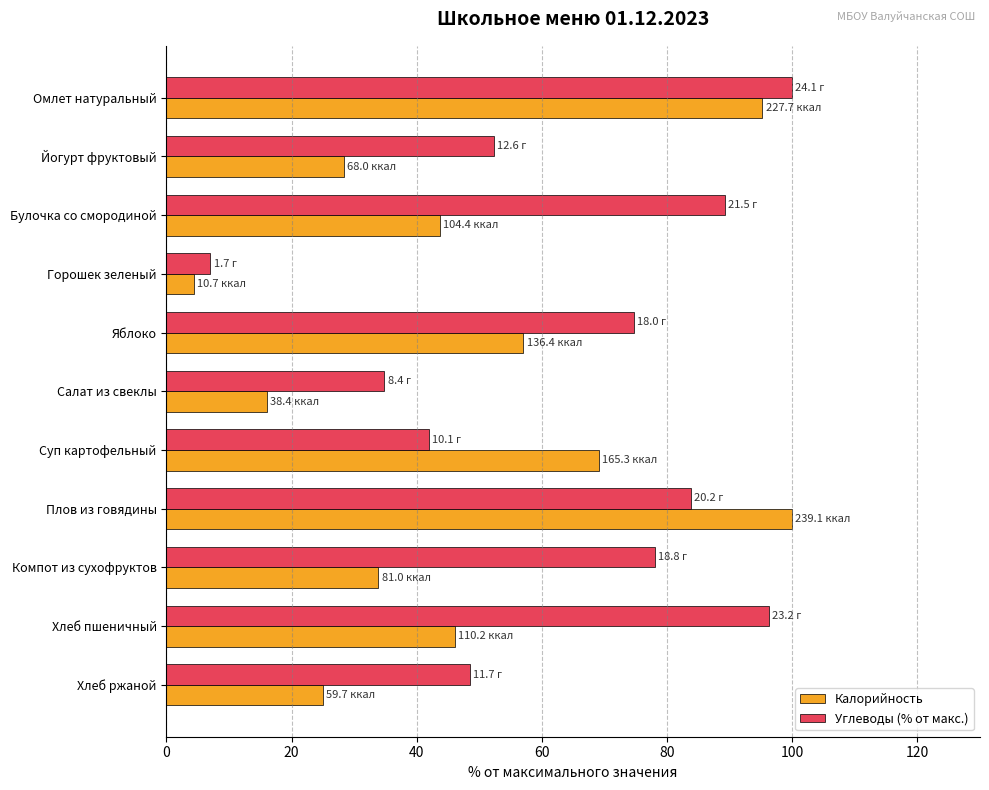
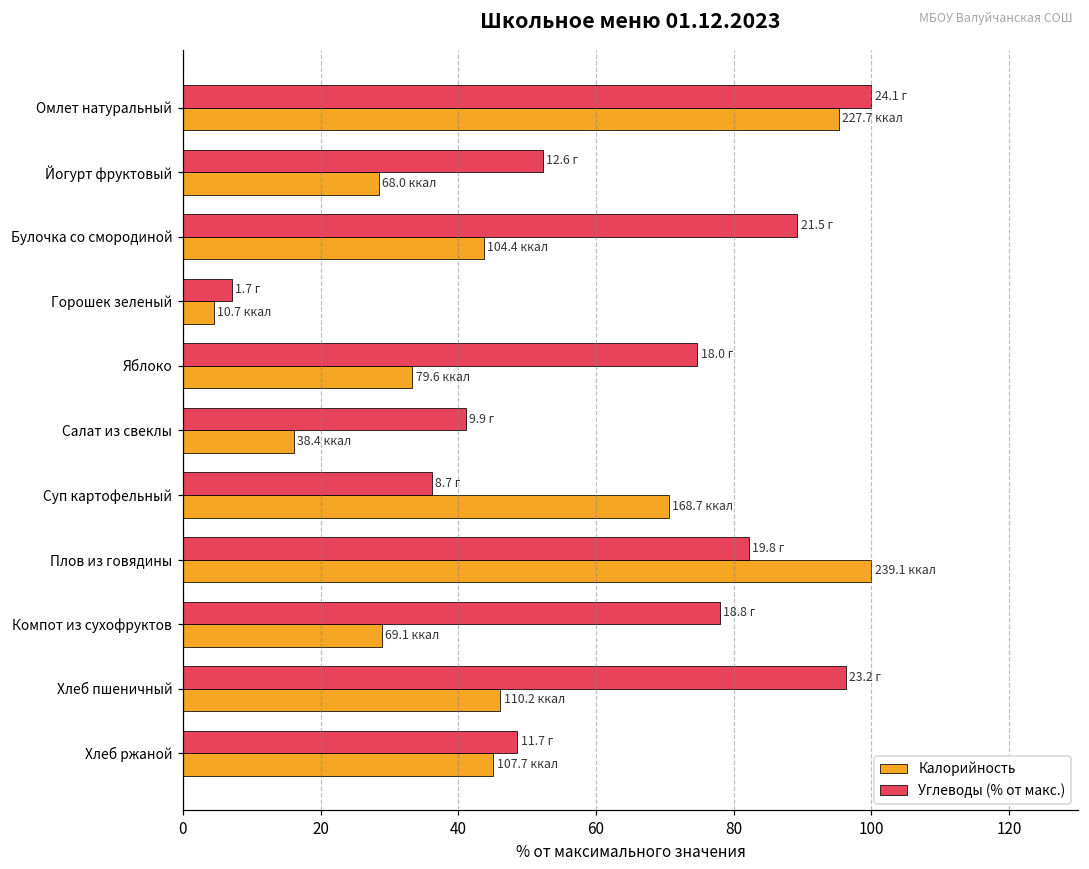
Калорийность, Яблоко: 136.4 -> 79.6
Углеводы (% от макс.), Салат из свеклы: 8.4 -> 9.9
Углеводы (% от макс.), Суп картофельный: 10.1 -> 8.7
Калорийность, Суп картофельный: 165.3 -> 168.7
Углеводы (% от макс.), Плов из говядины: 20.2 -> 19.8
Калорийность, Компот из сухофруктов: 81.0 -> 69.1
Калорийность, Хлеб ржаной: 59.7 -> 107.7
